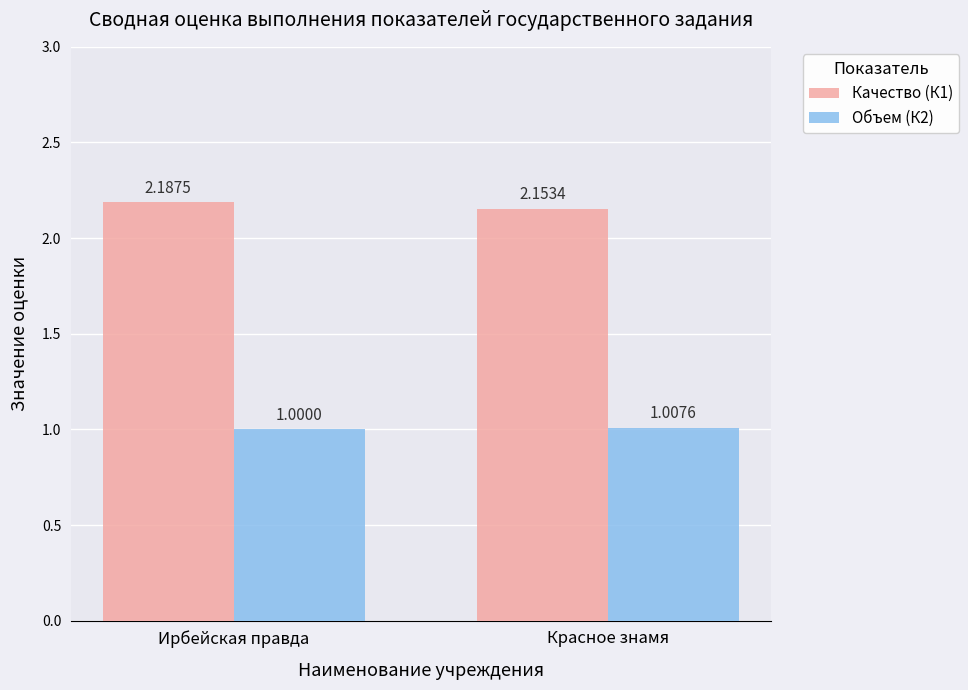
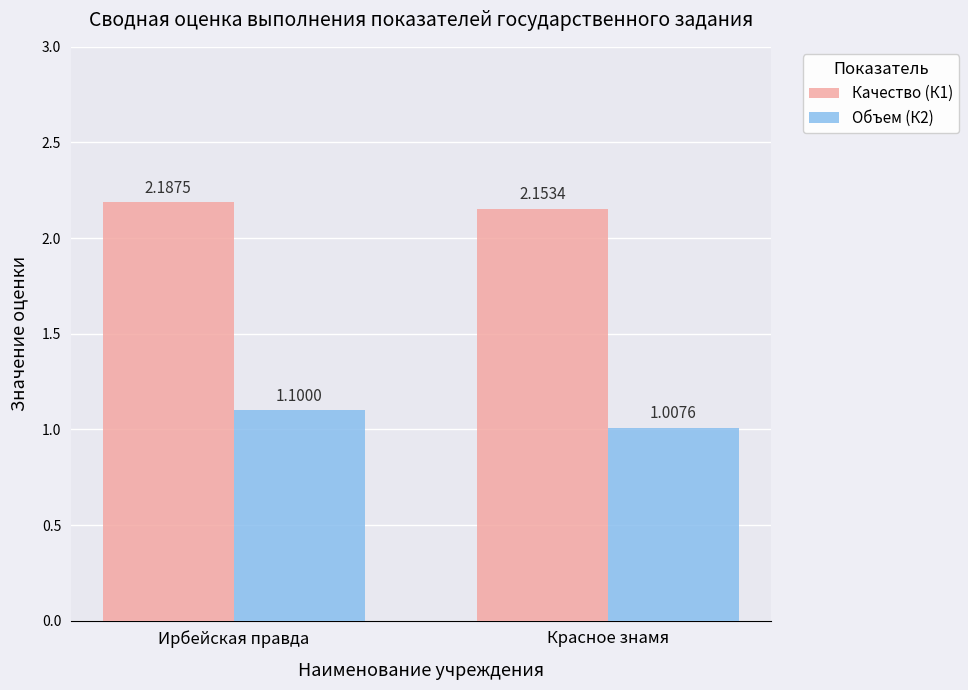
Объем (К2), Ирбейская правда: 1.0000 -> 1.1000
